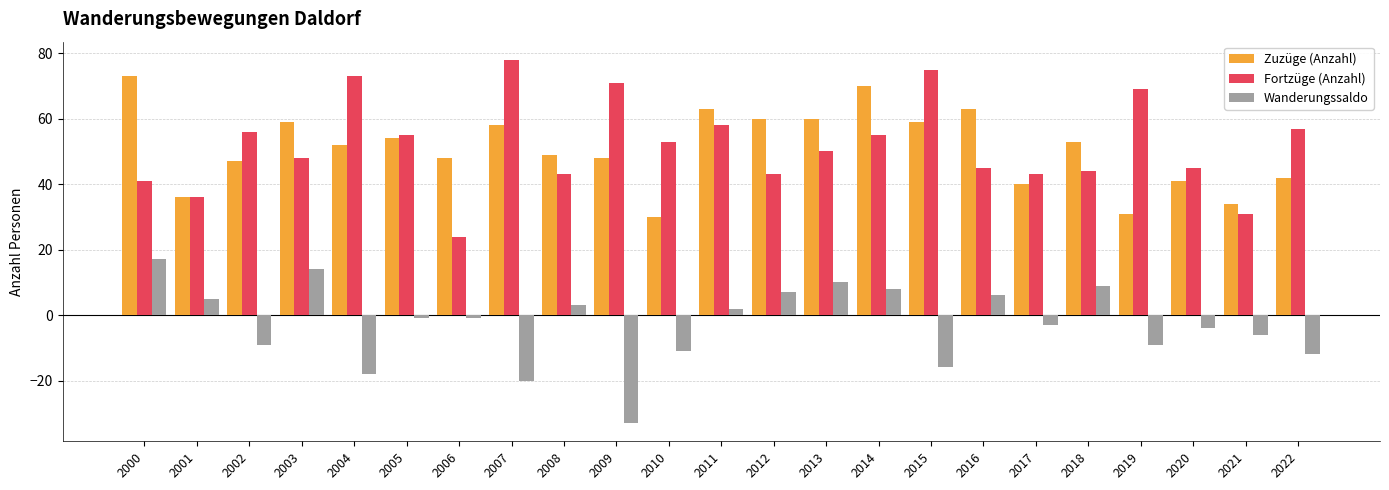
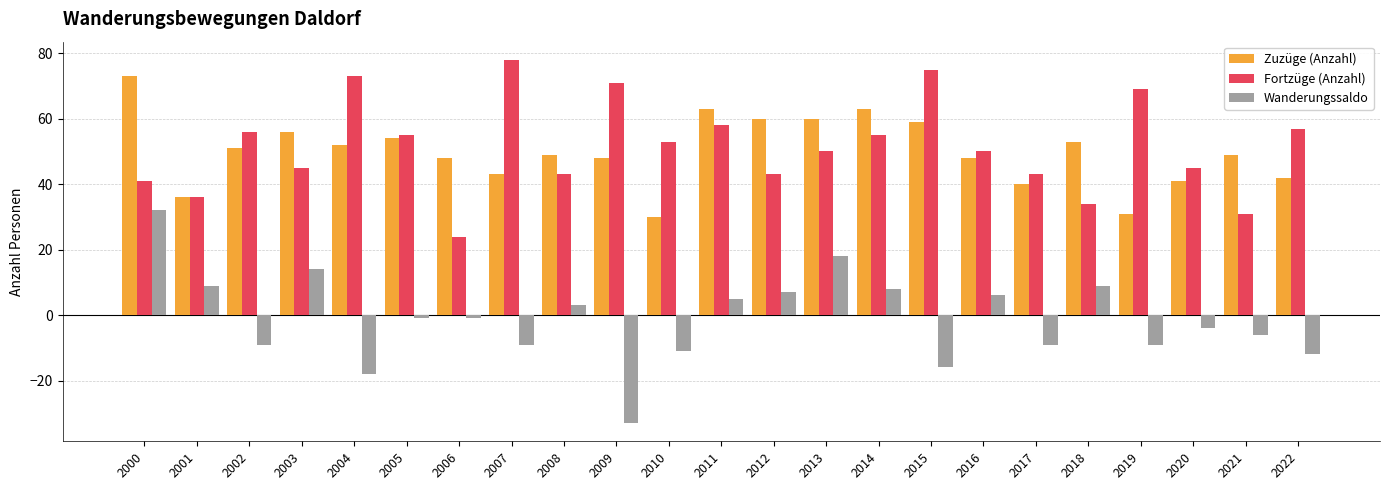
Wanderungssaldo, 2000: 17 -> 32
Wanderungssaldo, 2001: 5 -> 9
Zuzüge (Anzahl), 2002: 47 -> 51
Zuzüge (Anzahl), 2003: 59 -> 56
Fortzüge (Anzahl), 2003: 48 -> 45
Zuzüge (Anzahl), 2007: 58 -> 43
Wanderungssaldo, 2007: -20 -> -9
Wanderungssaldo, 2011: 2 -> 5
Wanderungssaldo, 2013: 10 -> 18
Zuzüge (Anzahl), 2014: 70 -> 63
Zuzüge (Anzahl), 2016: 63 -> 48
Fortzüge (Anzahl), 2016: 45 -> 50
Wanderungssaldo, 2017: -3 -> -9
Fortzüge (Anzahl), 2018: 44 -> 34
Zuzüge (Anzahl), 2021: 34 -> 49
